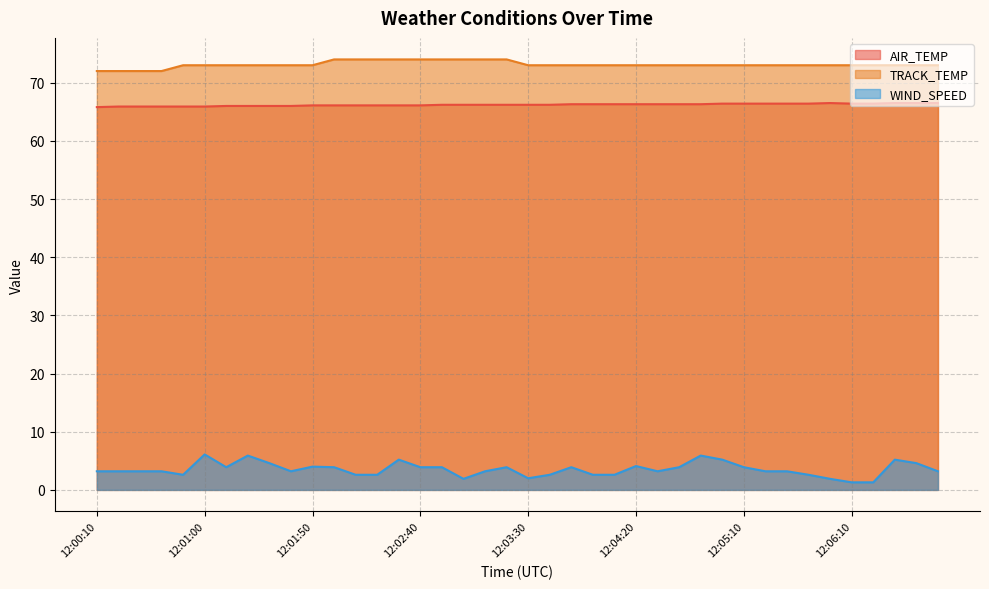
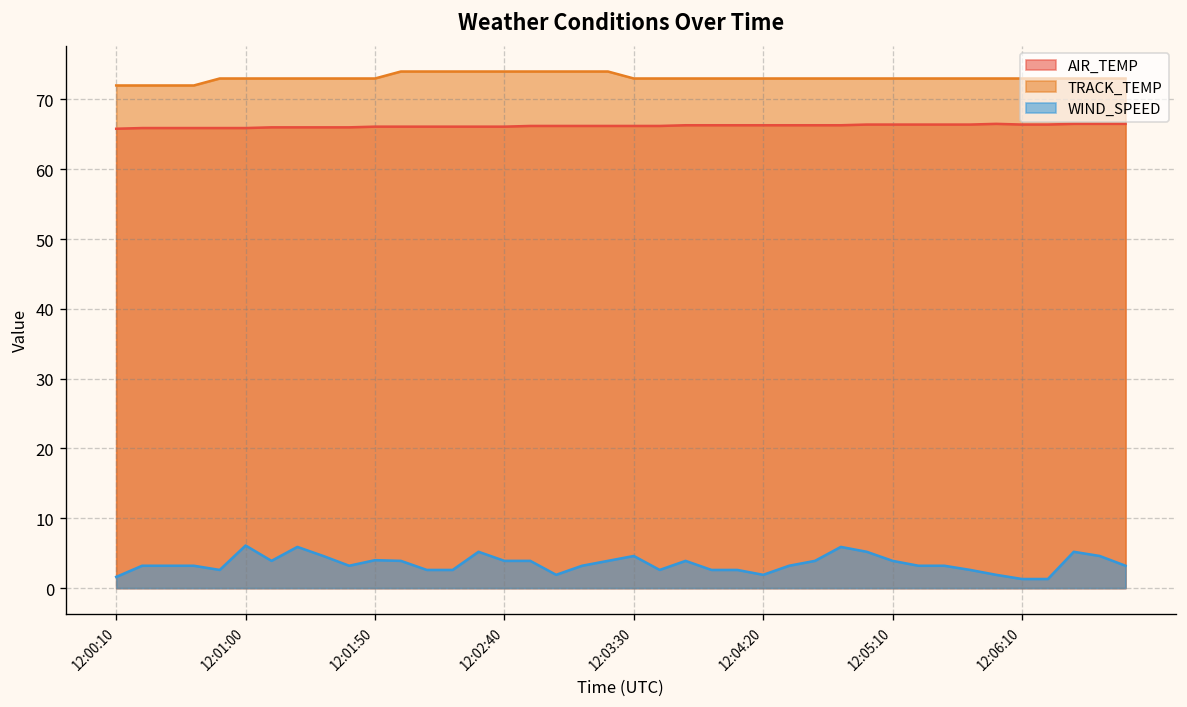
WIND_SPEED, 12:00:10: 3 -> 2
WIND_SPEED, 12:03:30: 2 -> 5
WIND_SPEED, 12:04:20: 4 -> 2
